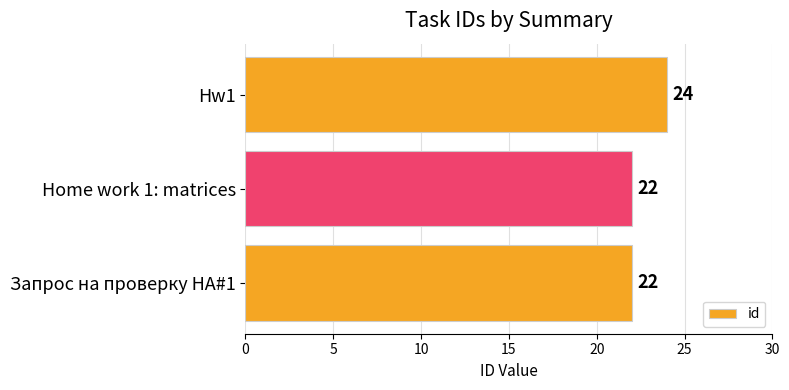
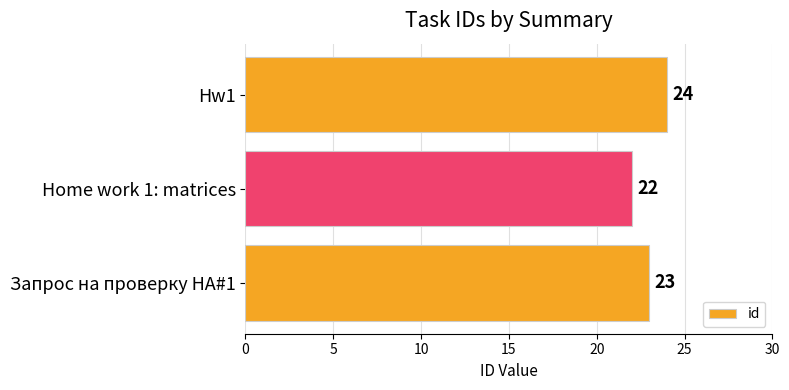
Запрос на проверку HA#1: 22 -> 23
